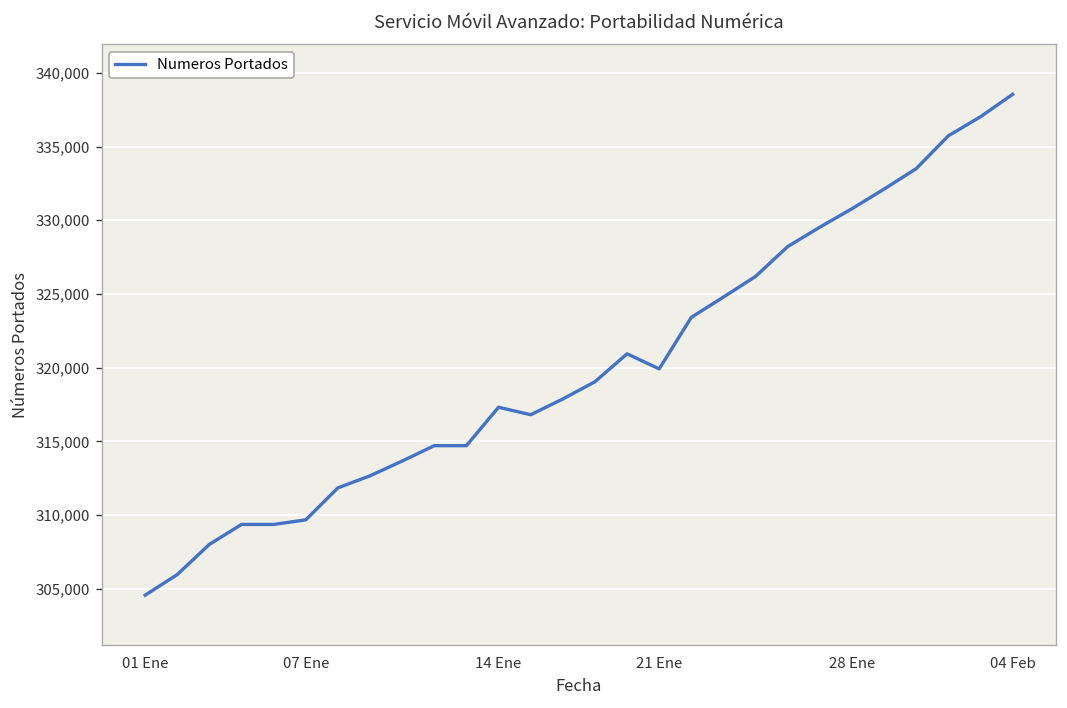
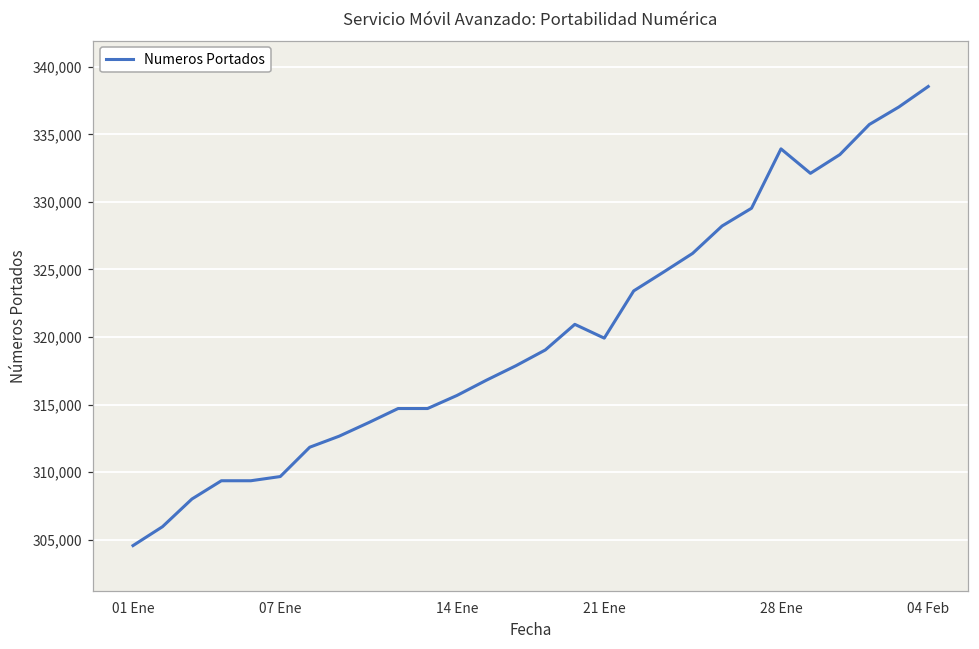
14 Ene: 317,300 -> 315,700
28 Ene: 330,800 -> 333,900
